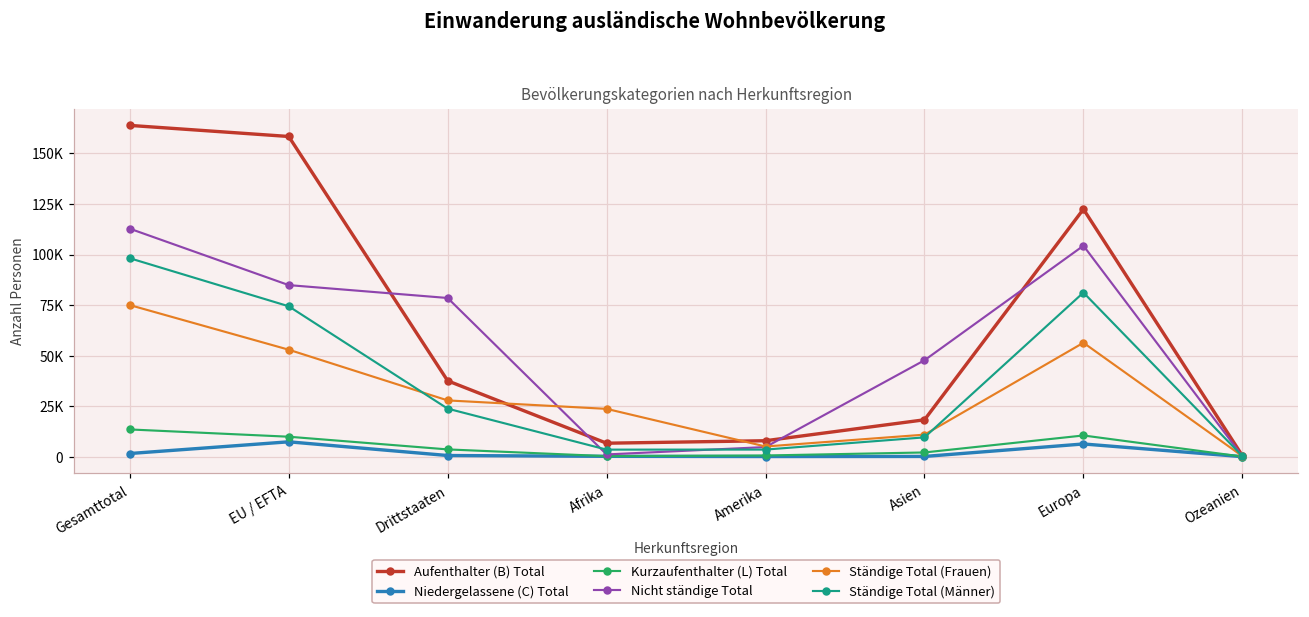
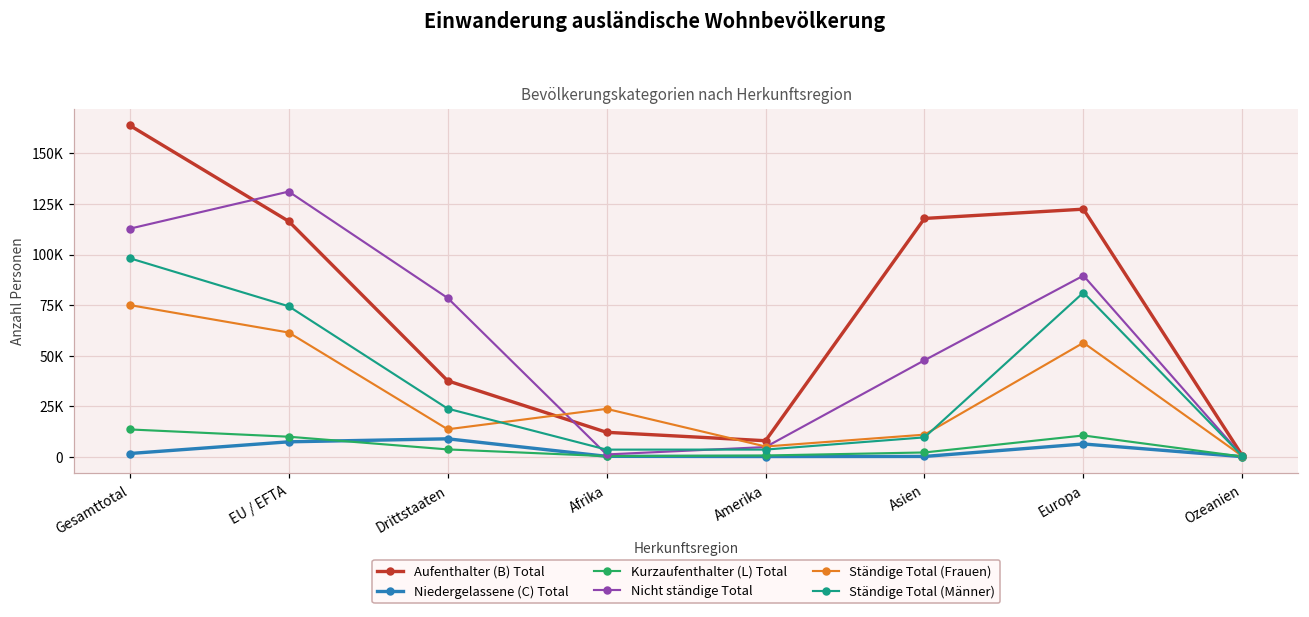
Aufenthalter (B) Total, EU / EFTA: 158000 -> 116000
Nicht ständige Total, EU / EFTA: 85000 -> 131000
Ständige Total (Frauen), EU / EFTA: 53000 -> 61000
Niedergelassene (C) Total, Drittstaaten: 1000 -> 9000
Ständige Total (Frauen), Drittstaaten: 28000 -> 14000
Aufenthalter (B) Total, Afrika: 7000 -> 12000
Aufenthalter (B) Total, Asien: 18000 -> 118000
Nicht ständige Total, Europa: 104000 -> 90000
